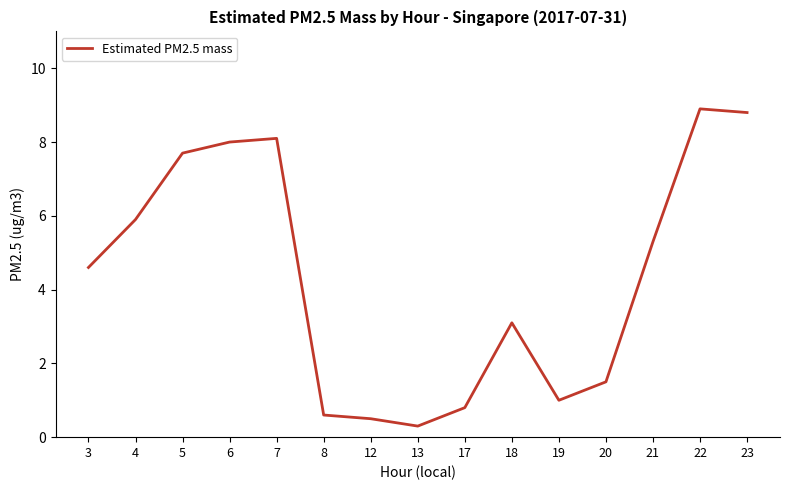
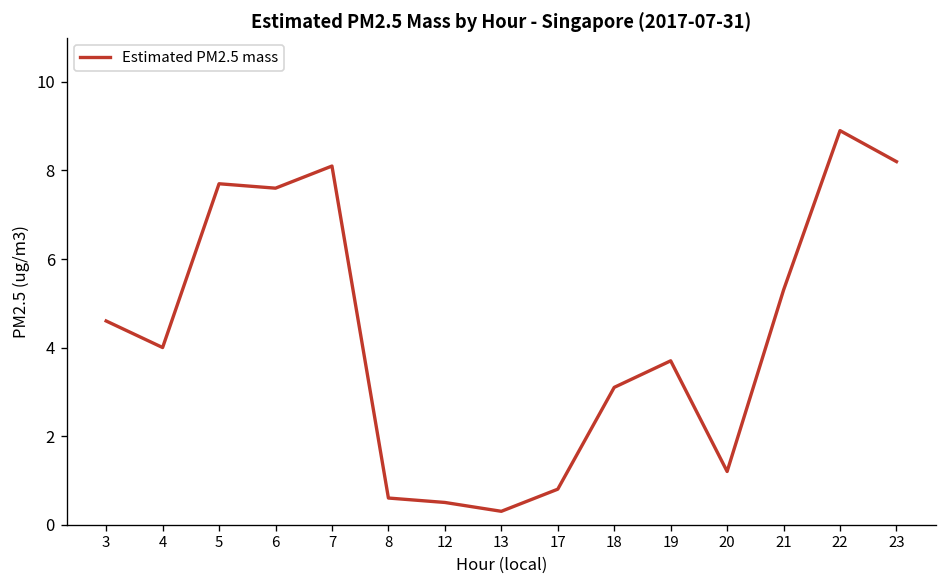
4: 5.9 -> 4.0
6: 8.0 -> 7.6
19: 1.0 -> 3.7
20: 1.5 -> 1.2
23: 8.8 -> 8.2
